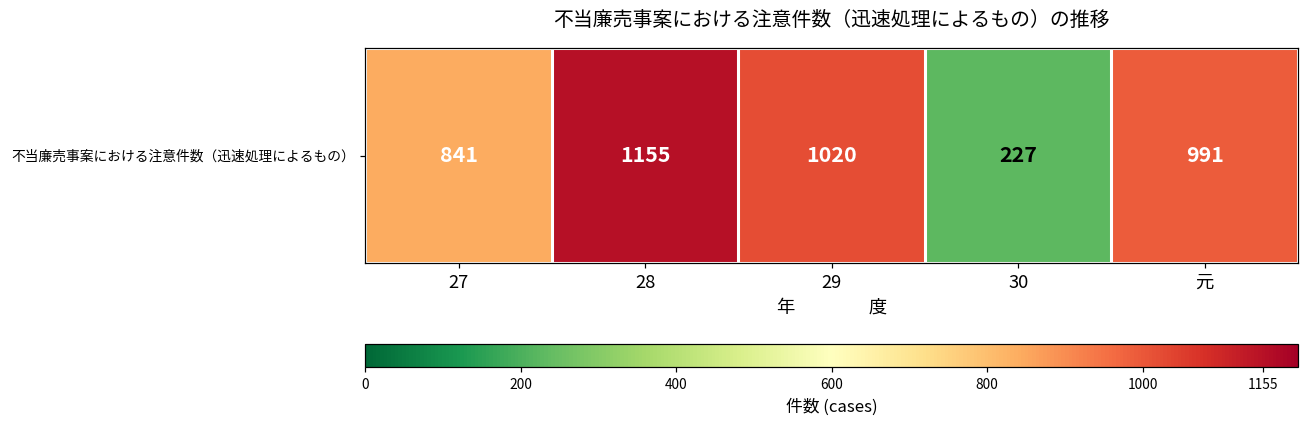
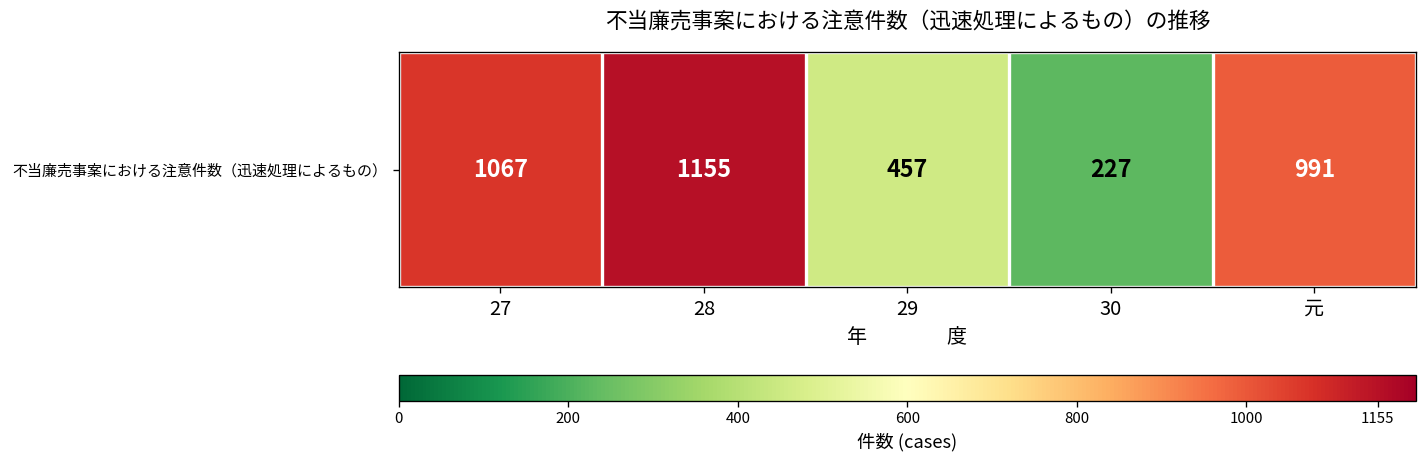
不当廉売事案における注意件数（迅速処理によるもの）, 27: 841 -> 1067
不当廉売事案における注意件数（迅速処理によるもの）, 29: 1020 -> 457
